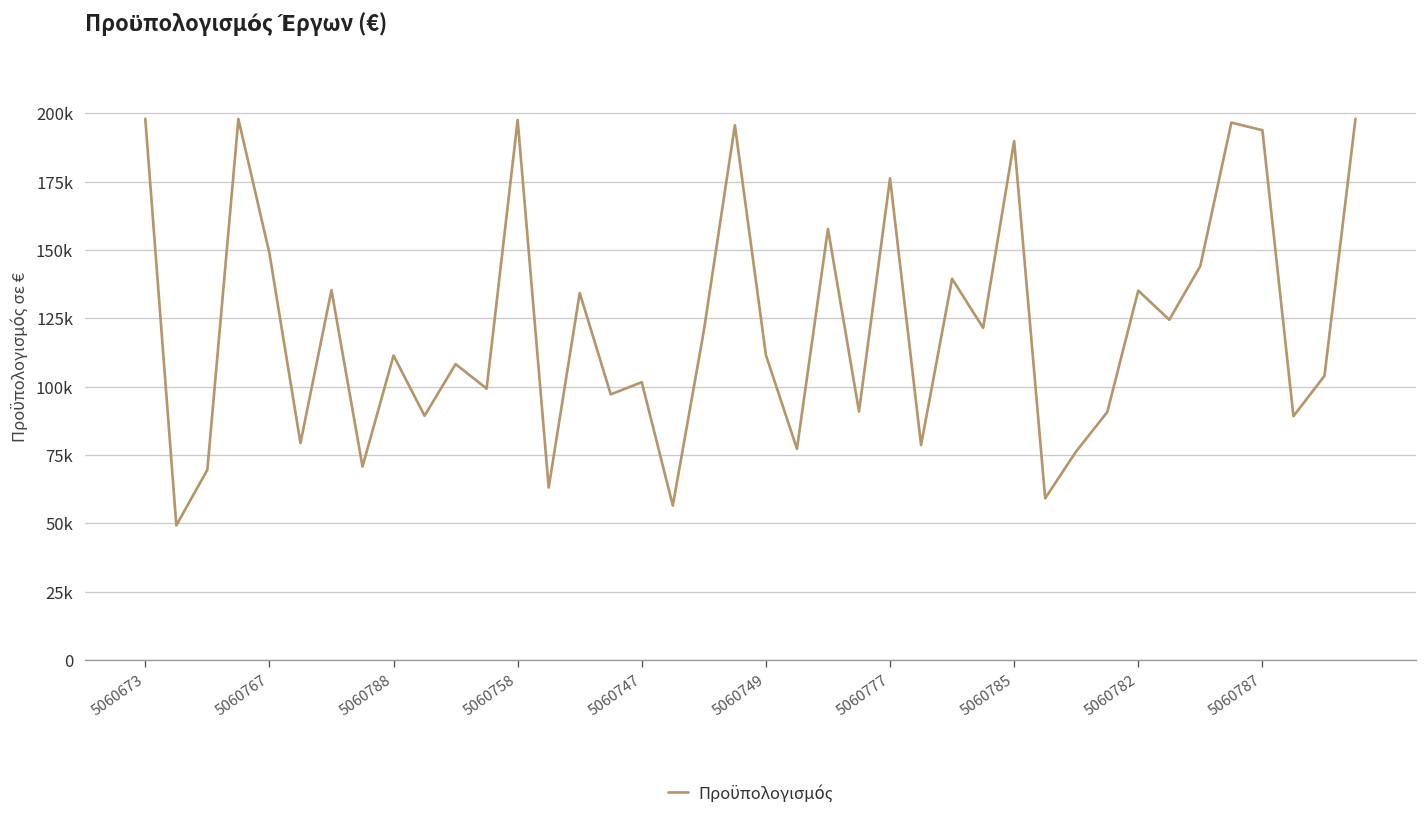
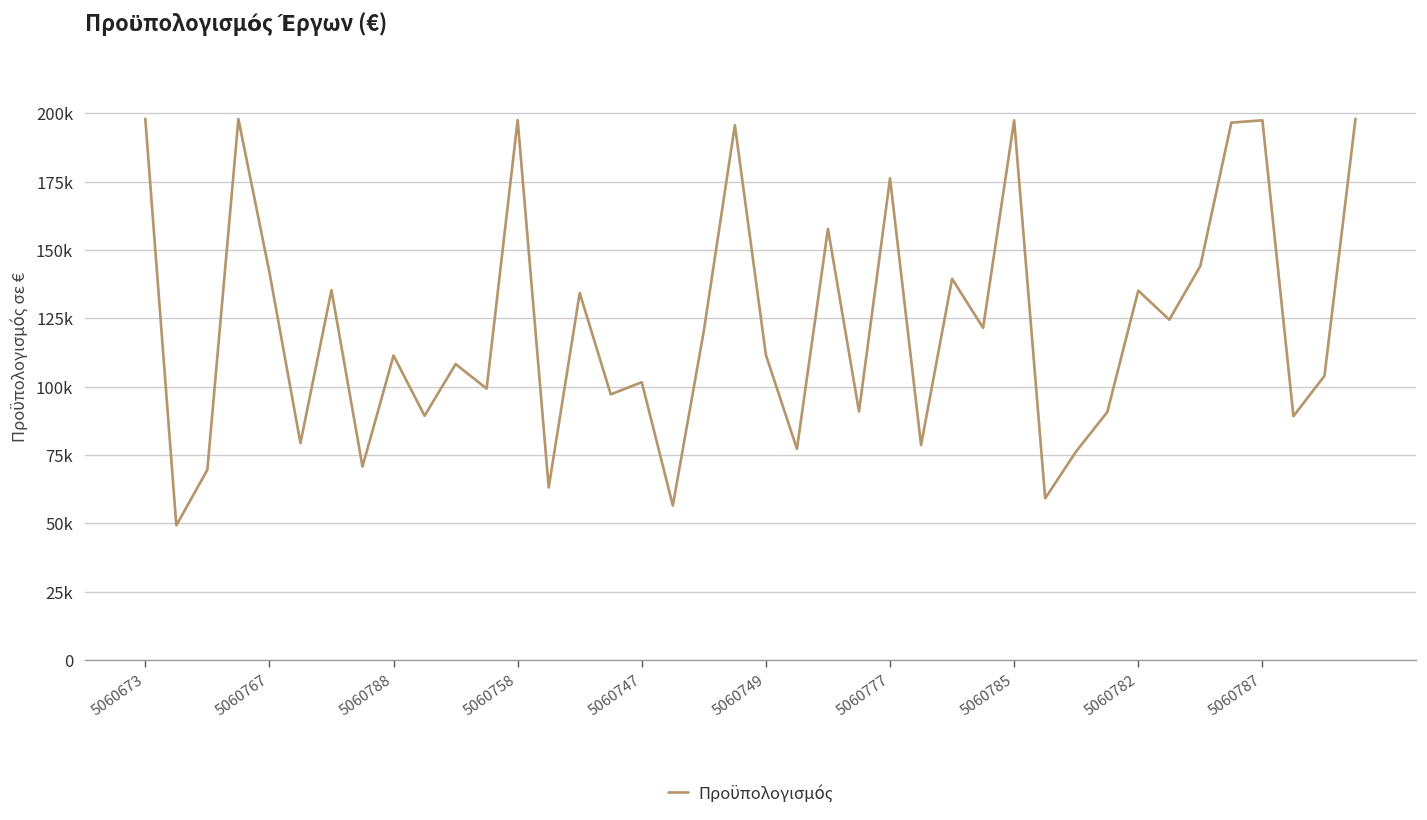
5060767: 149000 -> 142000
5060785: 190000 -> 197000
5060787: 194000 -> 197000
